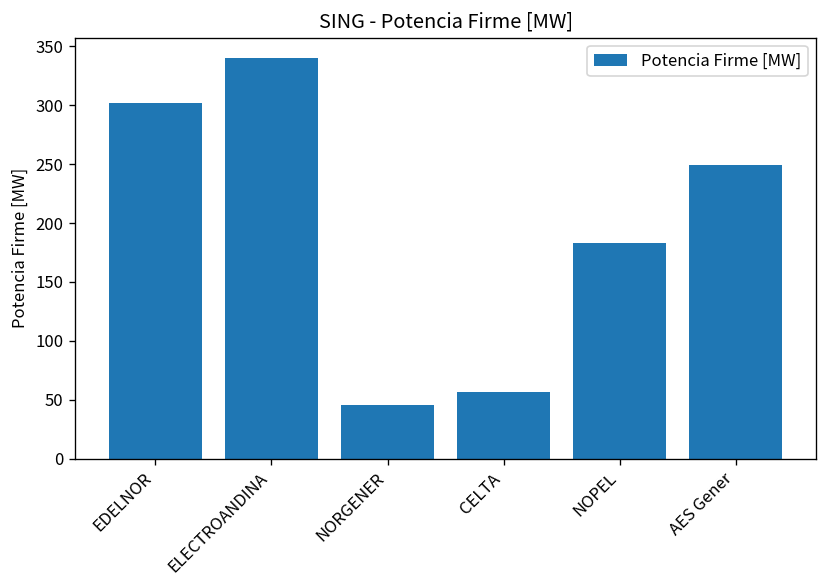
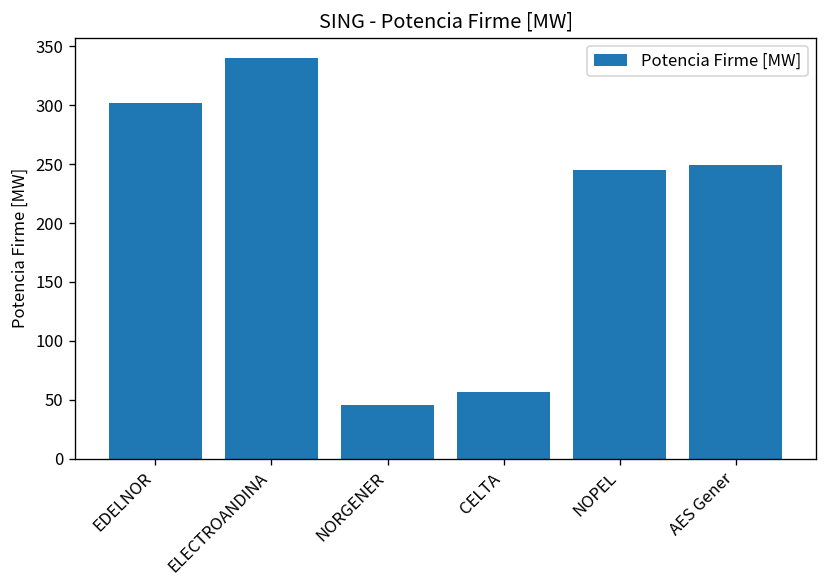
NOPEL: 180 -> 240
